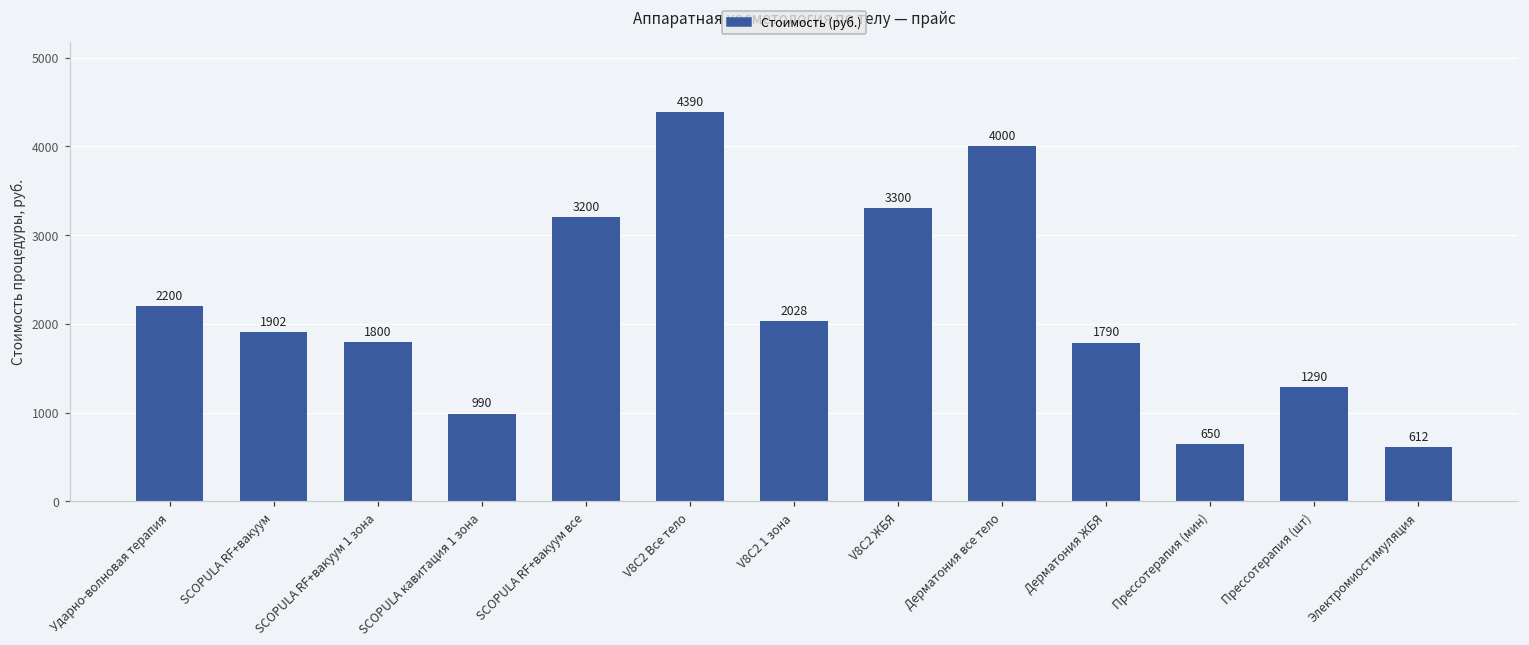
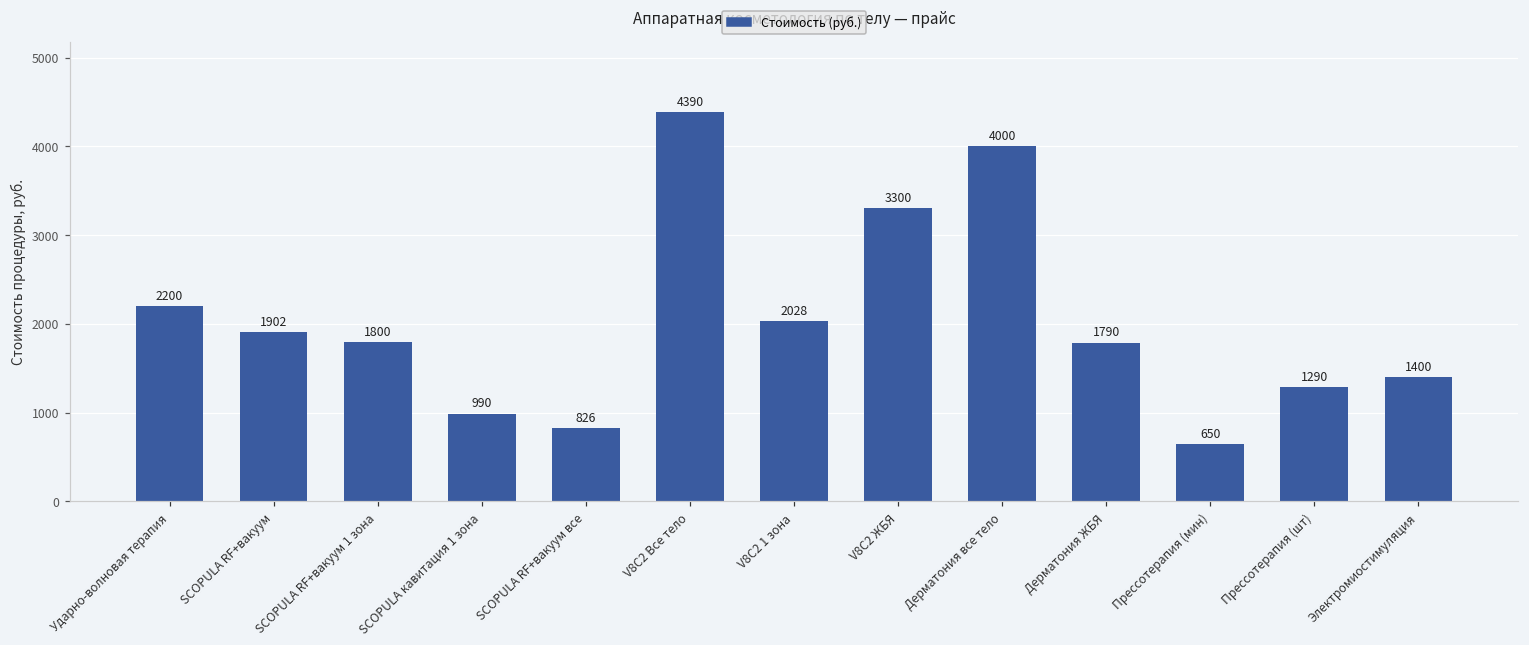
SCOPULA RF+вакуум все: 3200 -> 826
Электромиостимуляция: 612 -> 1400
